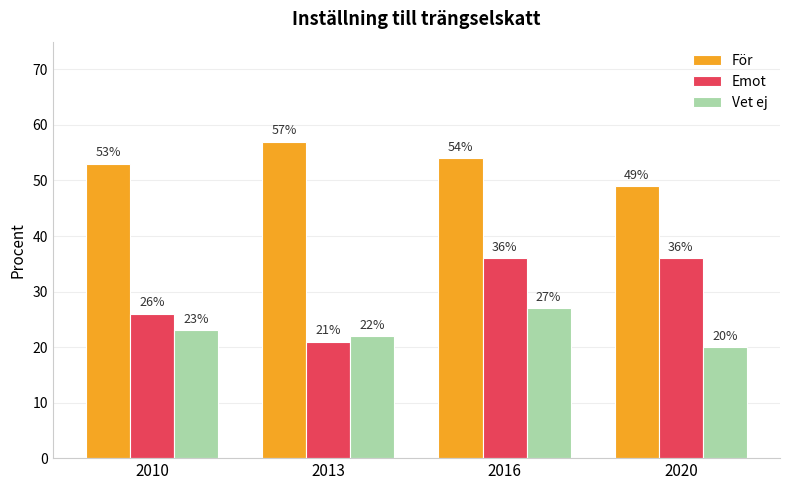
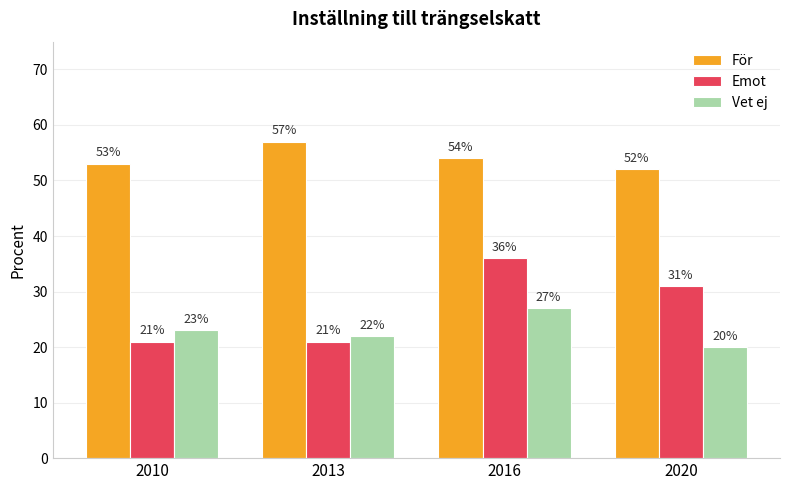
Emot, 2010: 26% -> 21%
För, 2020: 49% -> 52%
Emot, 2020: 36% -> 31%
